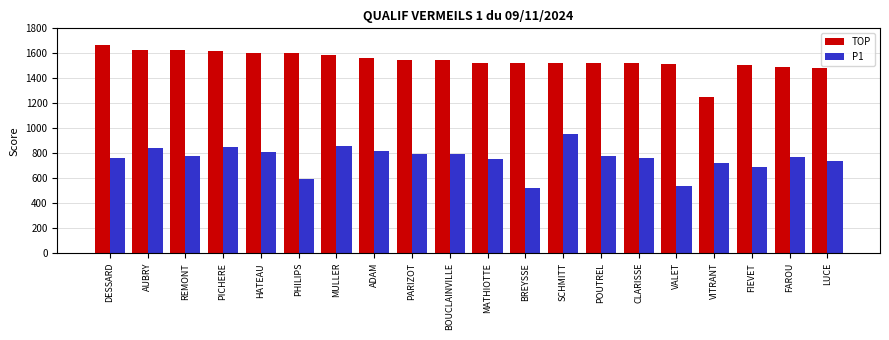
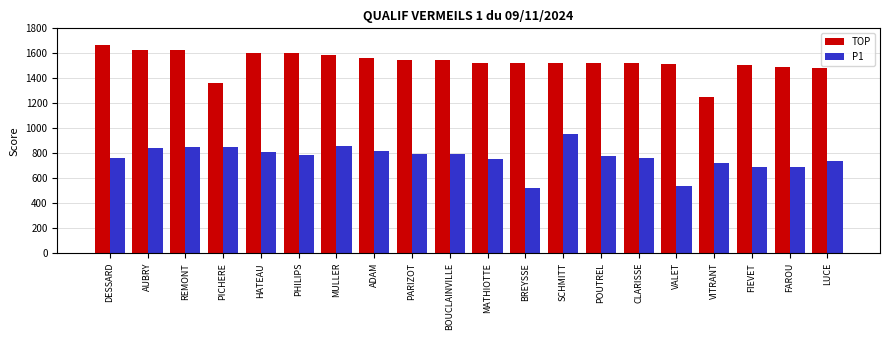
P1, REMONT: 780 -> 850
TOP, PICHERE: 1620 -> 1370
P1, PHILIPS: 590 -> 790
P1, FAROU: 770 -> 690
